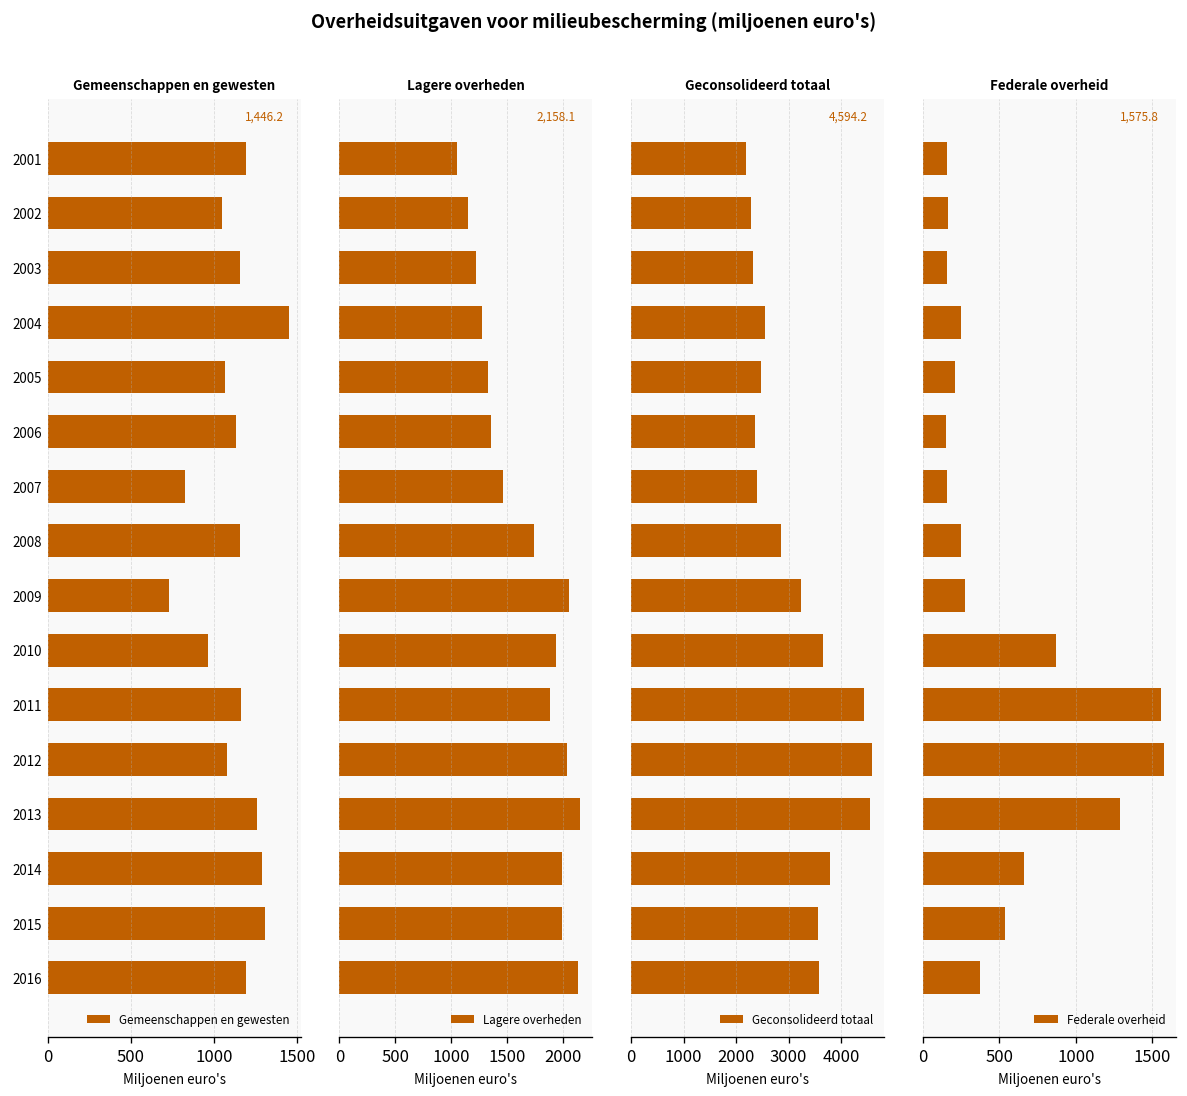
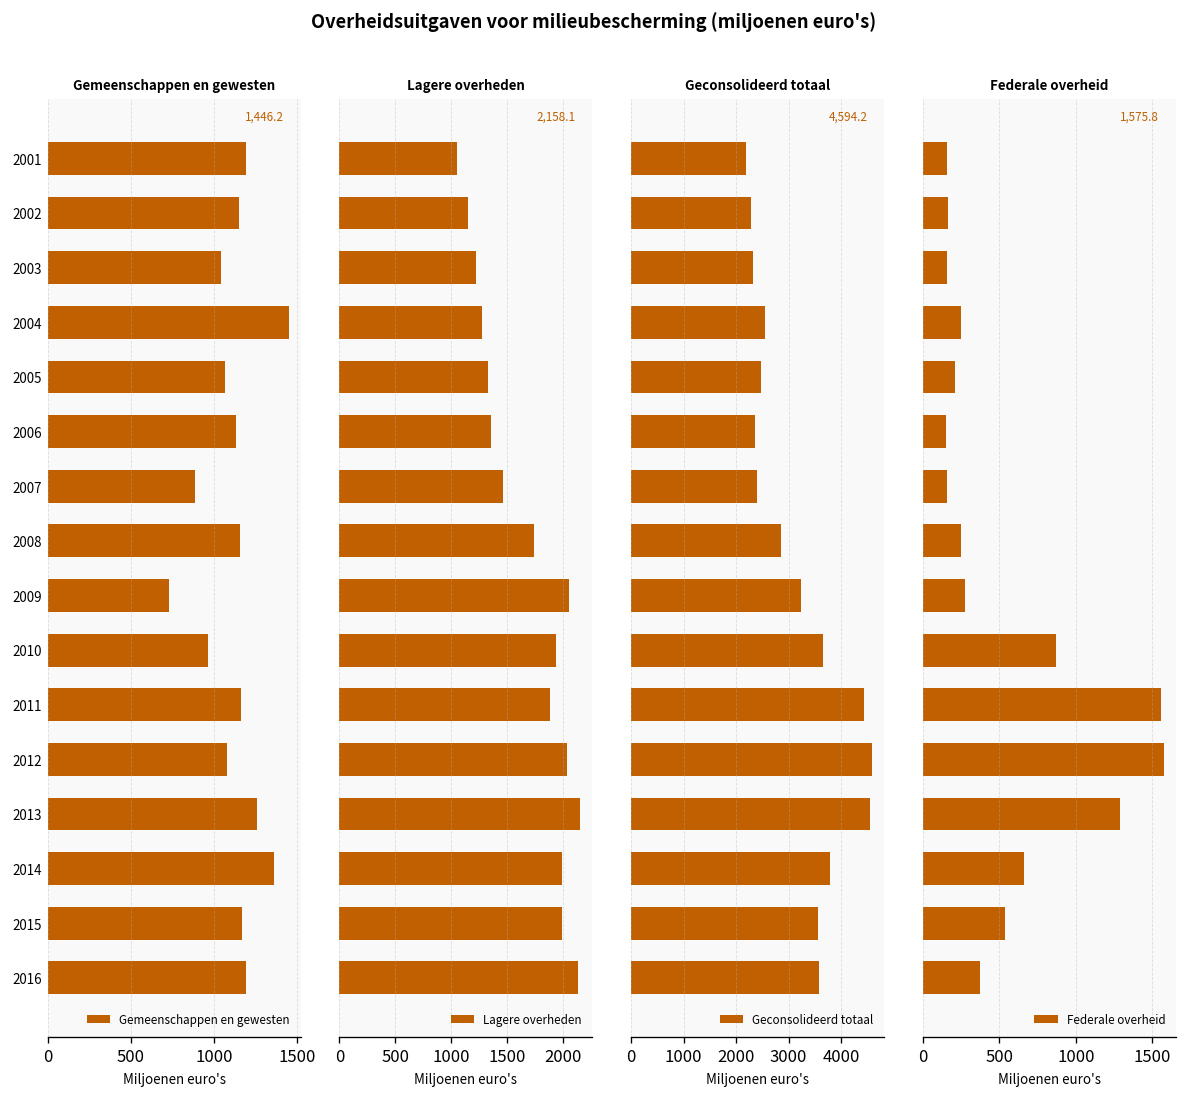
Gemeenschappen en gewesten, 2002: 1040 -> 1150
Gemeenschappen en gewesten, 2003: 1150 -> 1040
Gemeenschappen en gewesten, 2007: 820 -> 880
Gemeenschappen en gewesten, 2014: 1290 -> 1360
Gemeenschappen en gewesten, 2015: 1310 -> 1170
